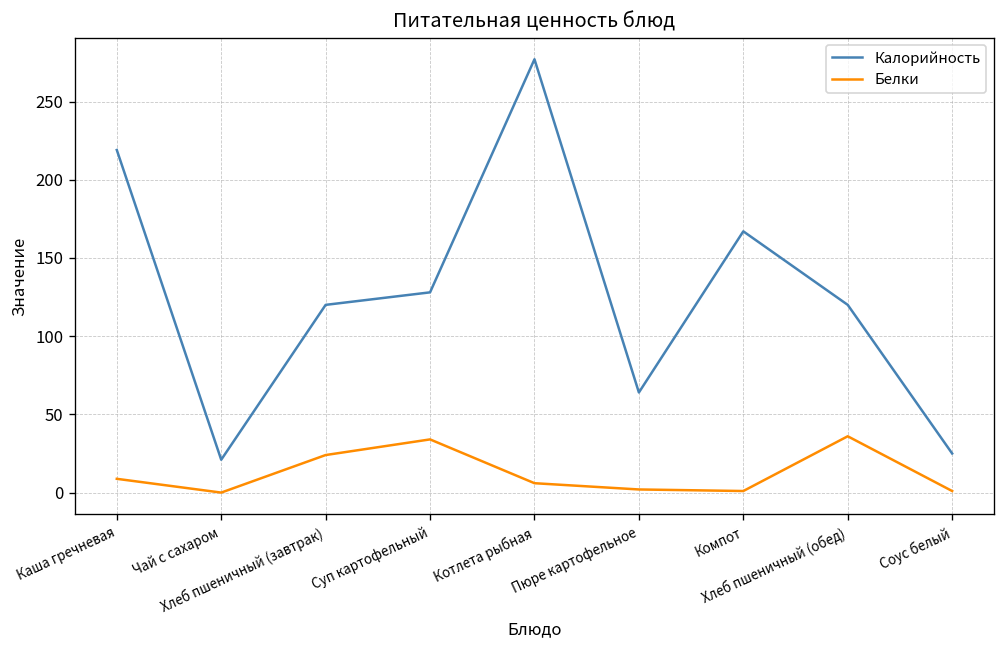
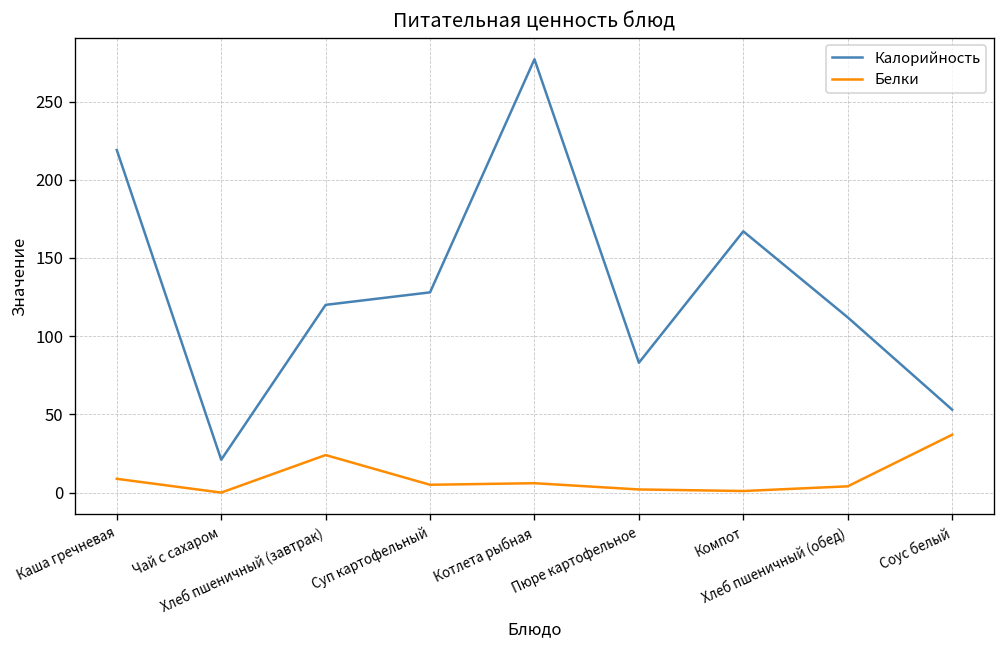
Белки, Суп картофельный: 34 -> 5
Калорийность, Пюре картофельное: 64 -> 83
Калорийность, Хлеб пшеничный (обед): 120 -> 112
Белки, Хлеб пшеничный (обед): 36 -> 4
Калорийность, Соус белый: 25 -> 53
Белки, Соус белый: 1 -> 37
